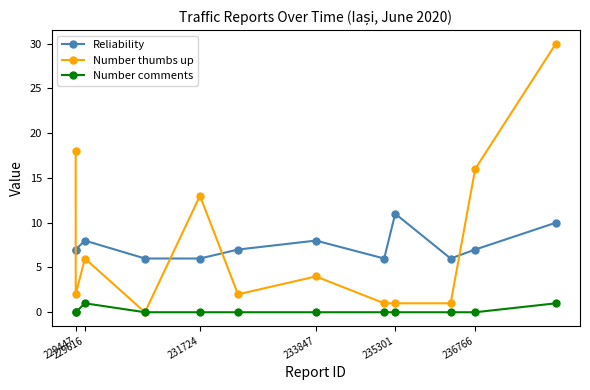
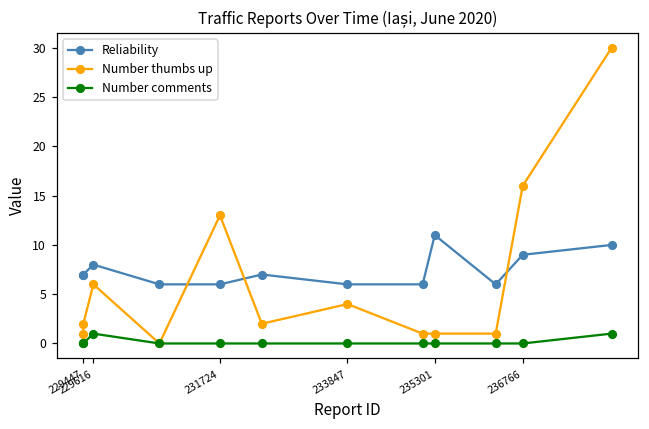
Number thumbs up, 229447: 18 -> 1
Reliability, 233847: 8 -> 6
Reliability, 236766: 7 -> 9
